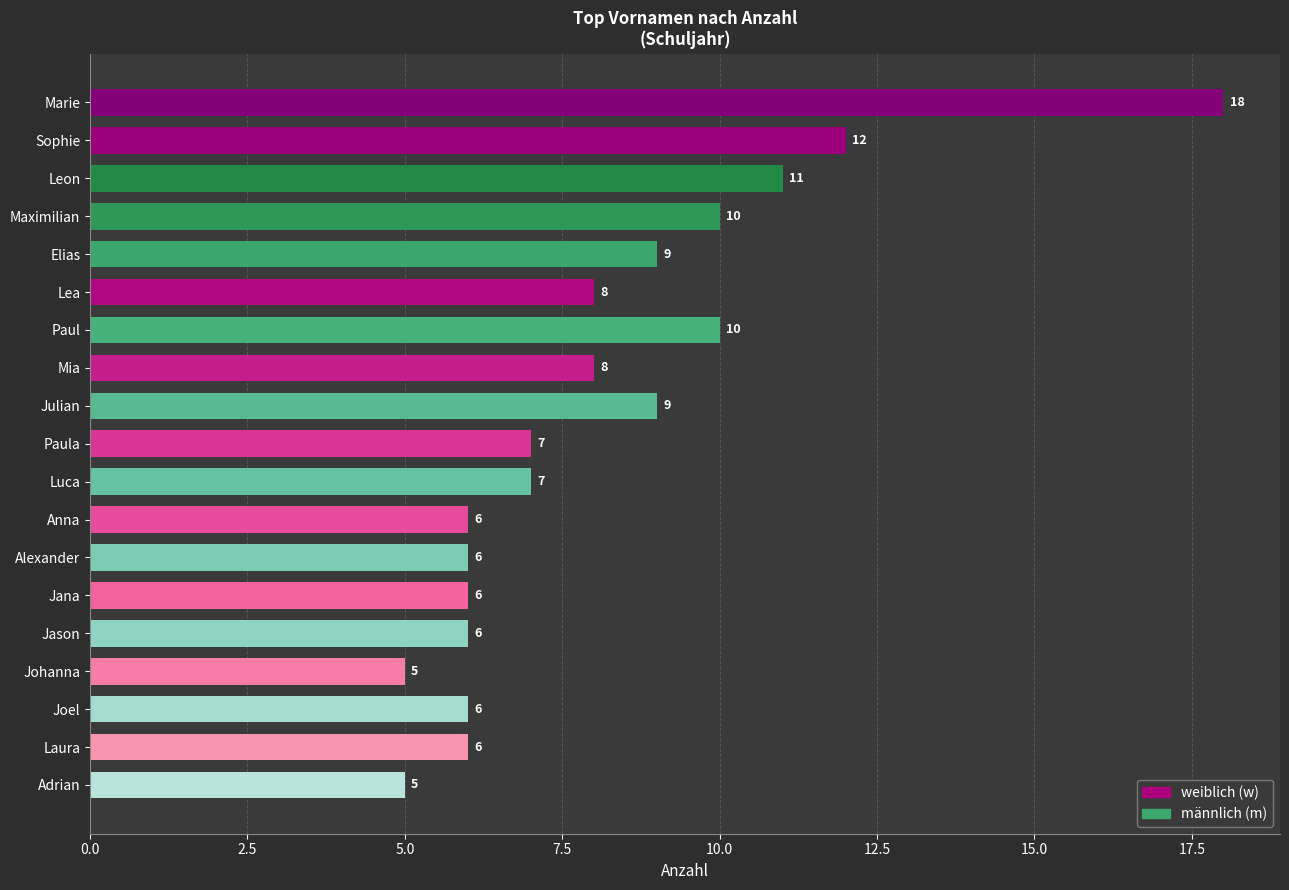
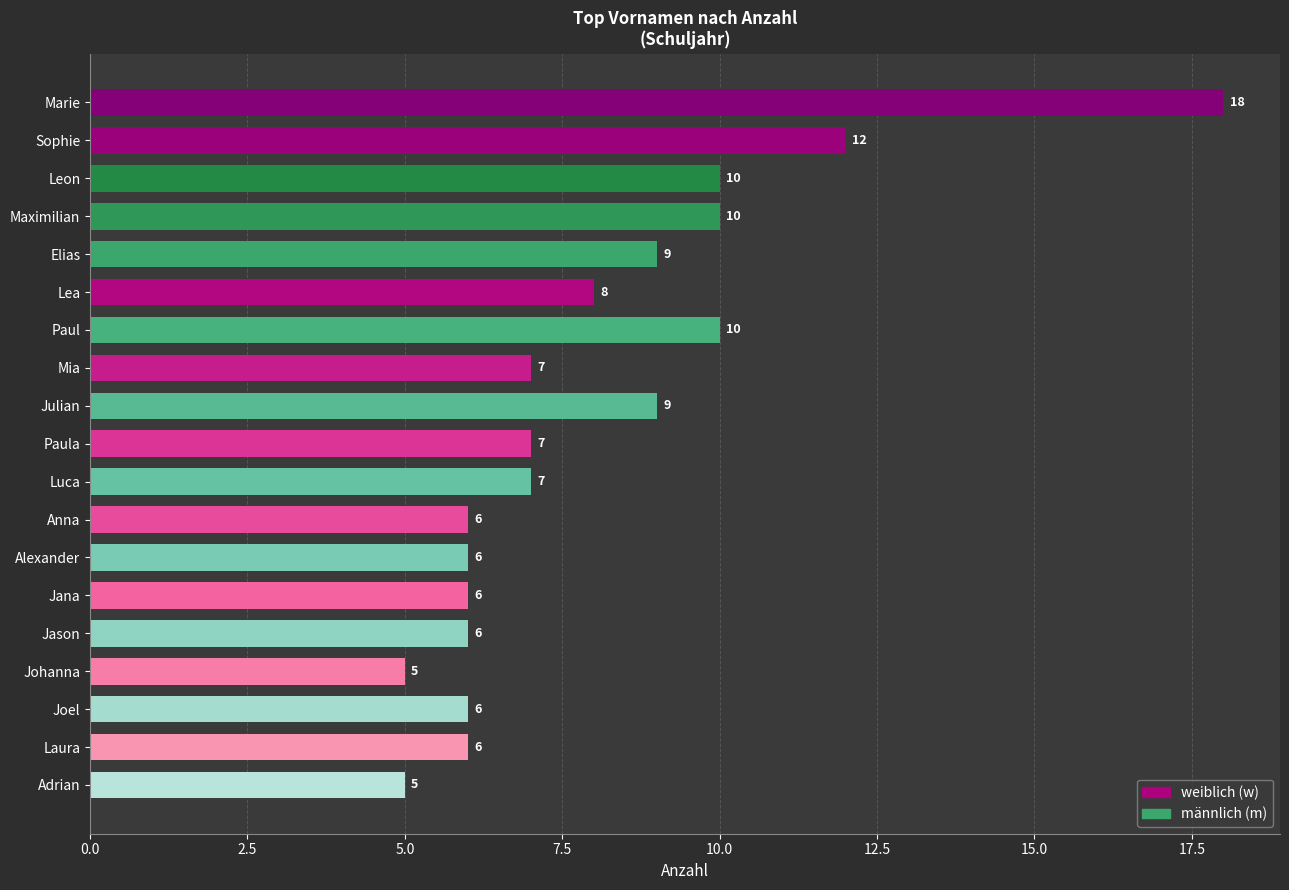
Leon: 11 -> 10
Mia: 8 -> 7
